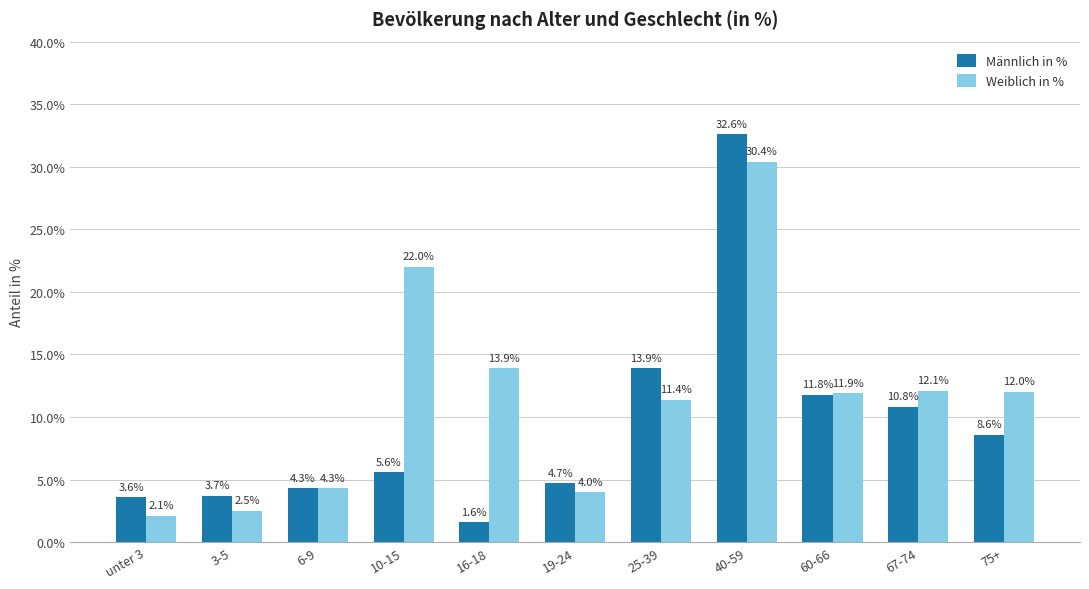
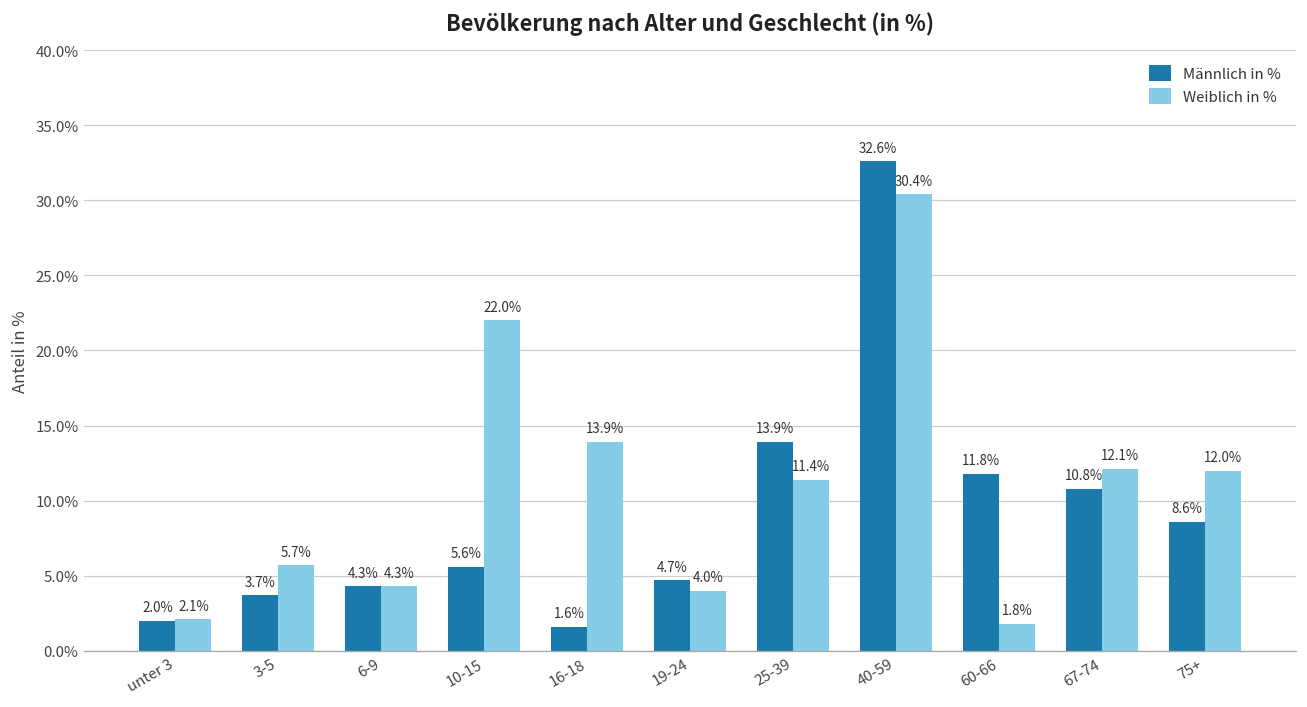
Männlich in %, unter 3: 3.6% -> 2.0%
Weiblich in %, 3-5: 2.5% -> 5.7%
Weiblich in %, 60-66: 11.9% -> 1.8%
